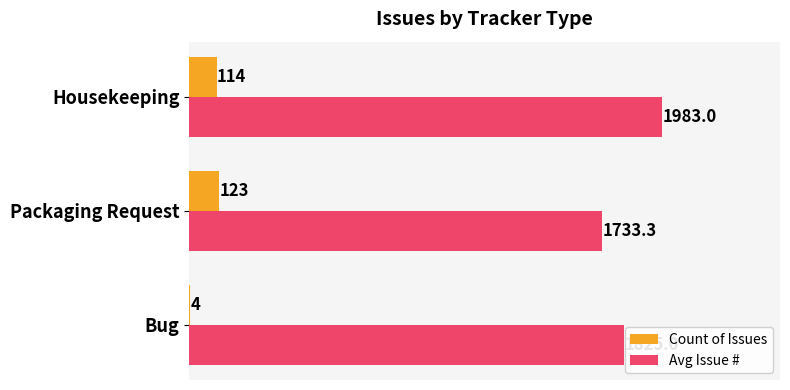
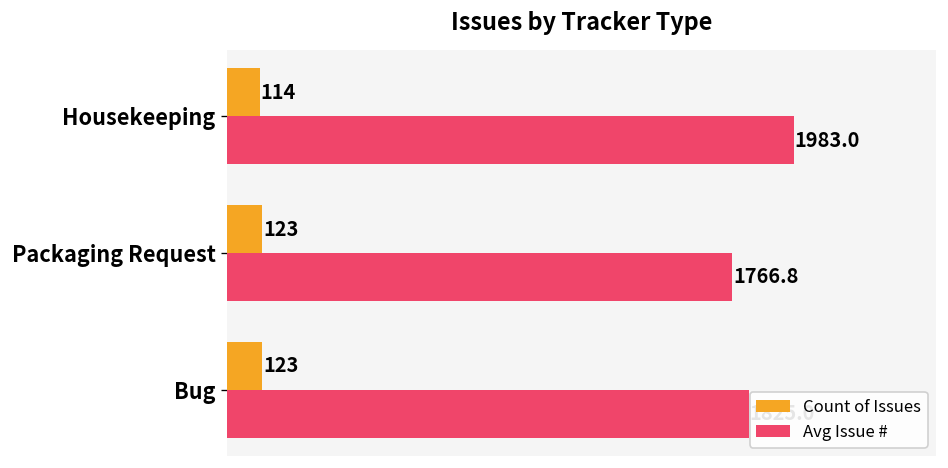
Avg Issue #, Packaging Request: 1733.3 -> 1766.8
Count of Issues, Bug: 4 -> 123
